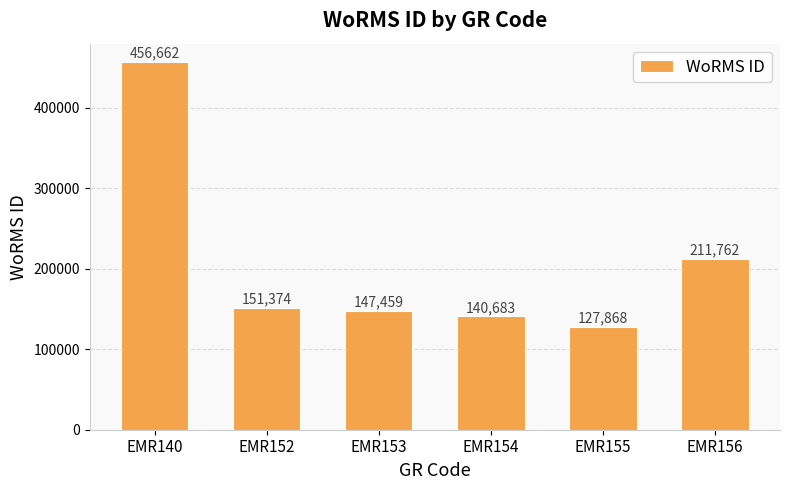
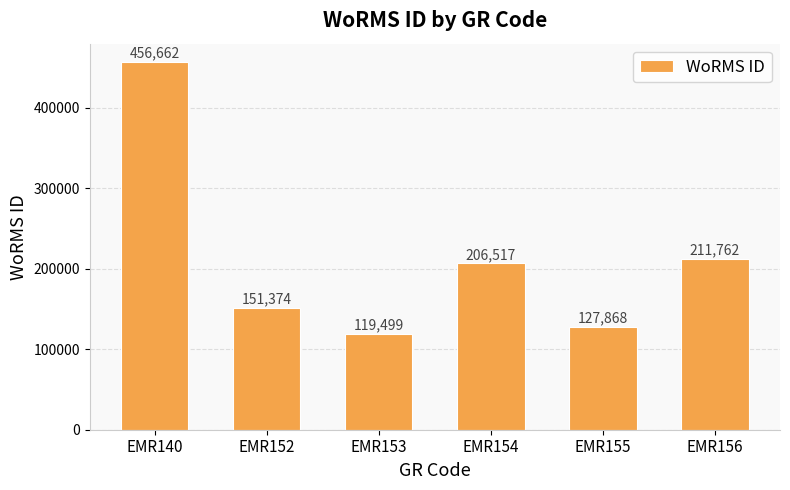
EMR153: 147,459 -> 119,499
EMR154: 140,683 -> 206,517
